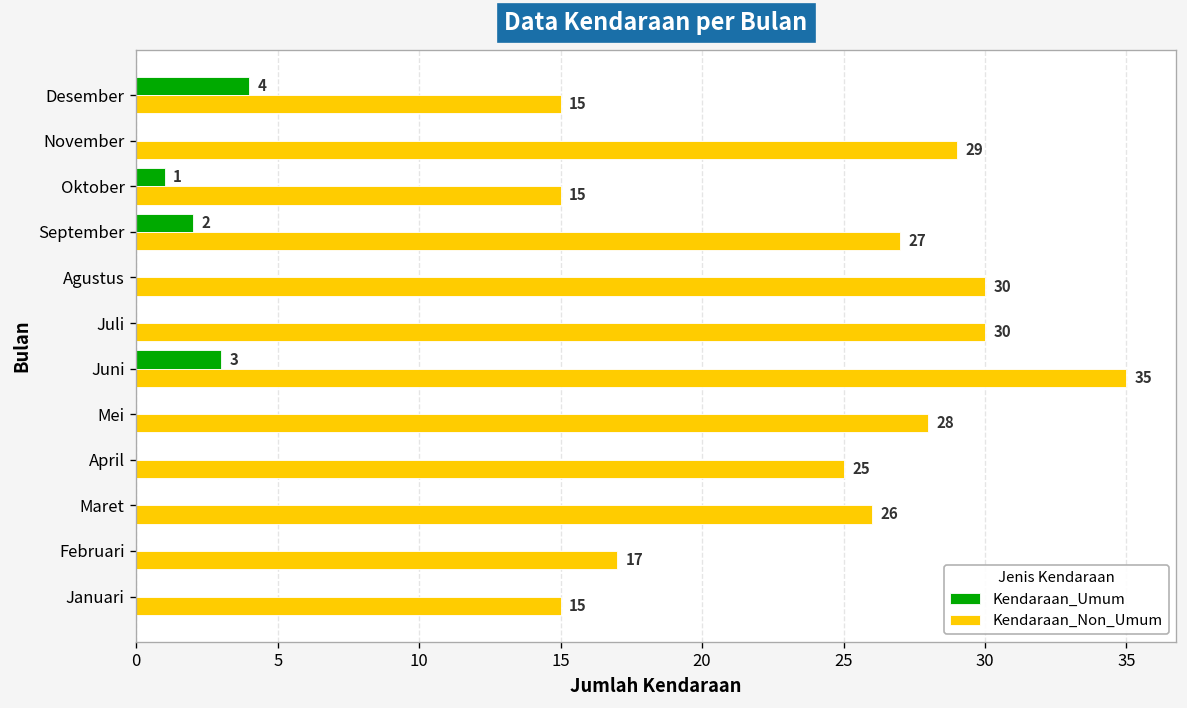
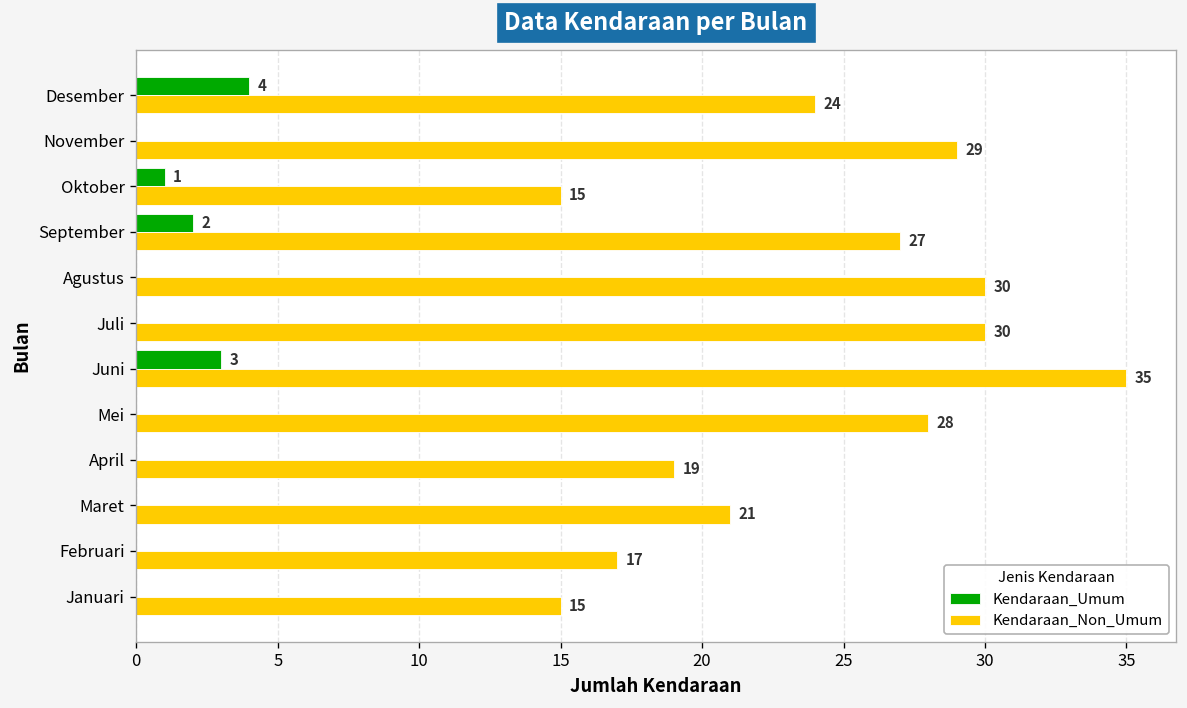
Kendaraan_Non_Umum, Desember: 15 -> 24
Kendaraan_Non_Umum, April: 25 -> 19
Kendaraan_Non_Umum, Maret: 26 -> 21
